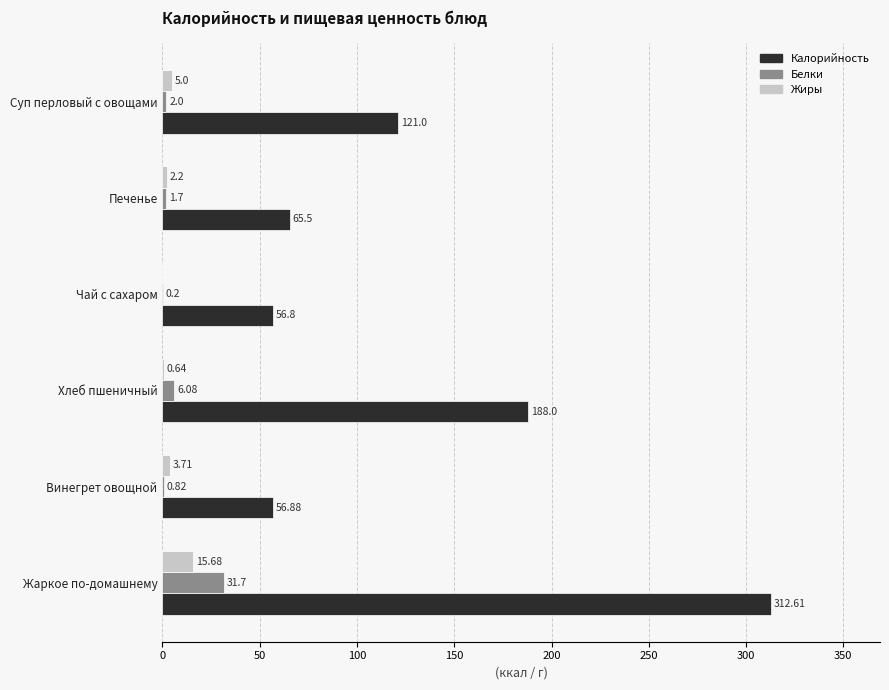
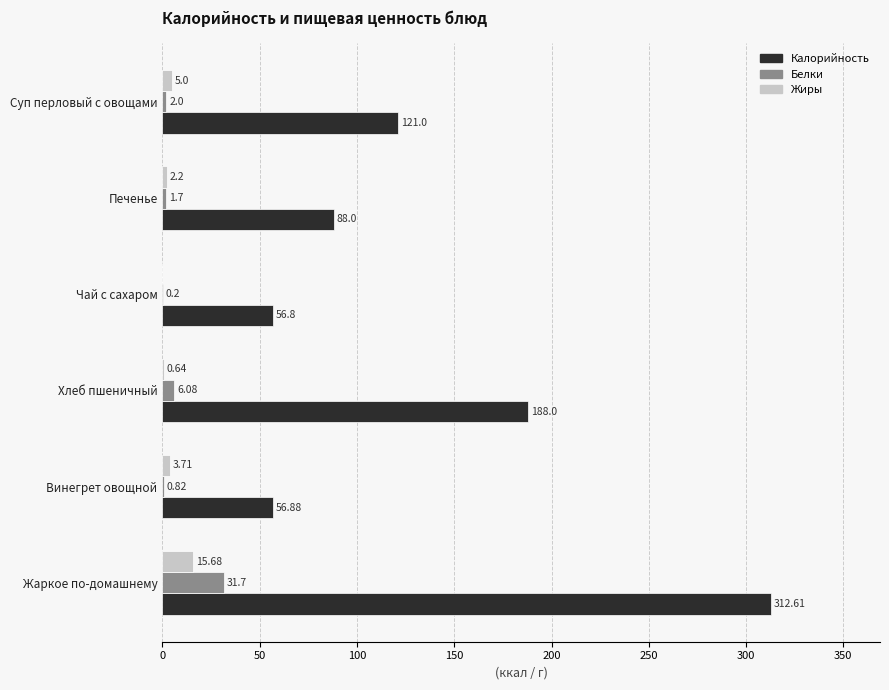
Калорийность, Печенье: 65.5 -> 88.0
